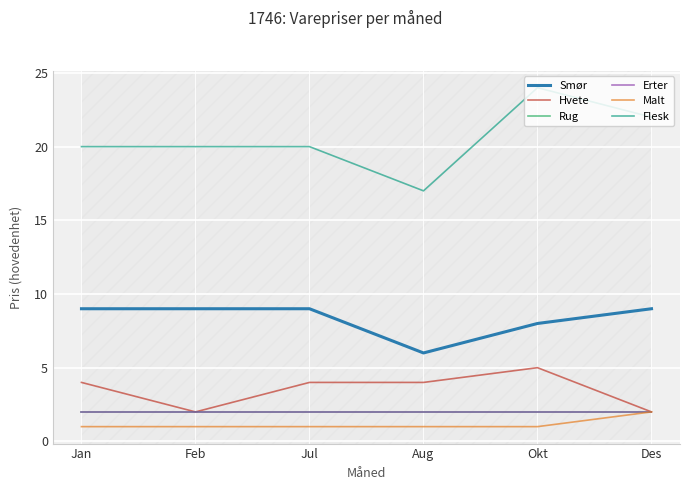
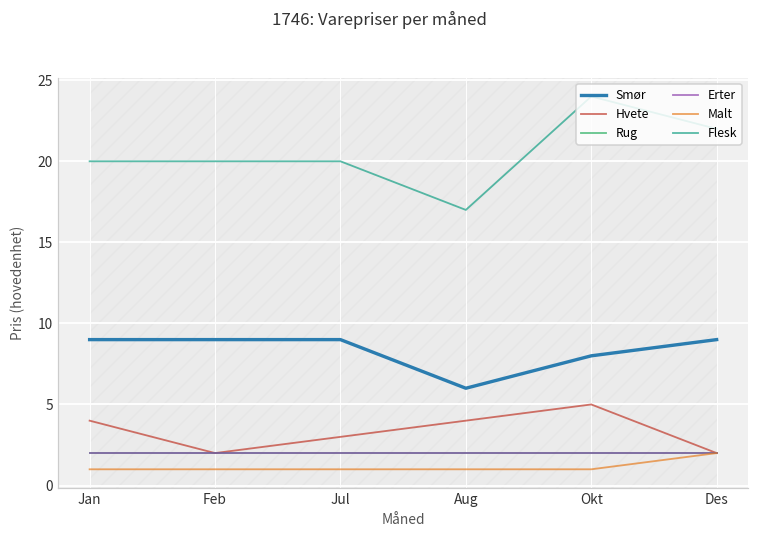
Hvete, Jul: 4 -> 3
